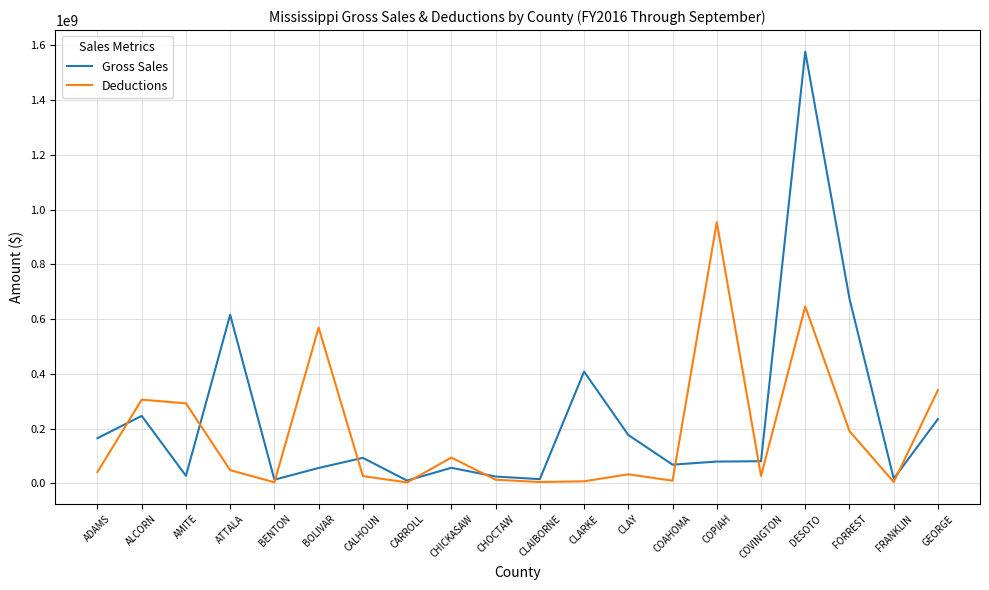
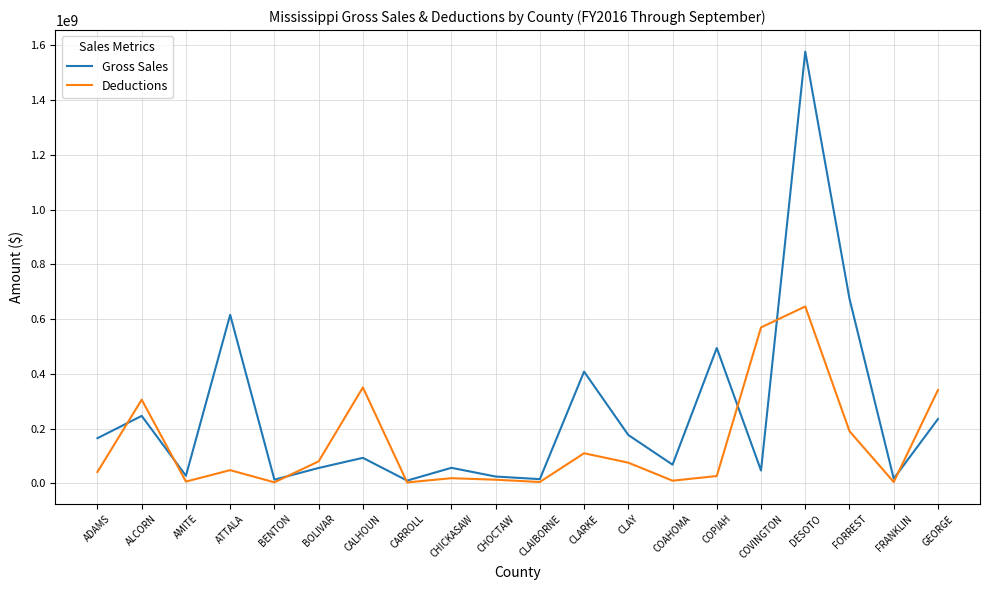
Deductions, AMITE: 290000000 -> 10000000
Deductions, BOLIVAR: 570000000 -> 80000000
Deductions, CALHOUN: 30000000 -> 350000000
Deductions, CHICKASAW: 90000000 -> 20000000
Deductions, CLARKE: 10000000 -> 110000000
Deductions, CLAY: 30000000 -> 80000000
Gross Sales, COPIAH: 80000000 -> 490000000
Deductions, COPIAH: 950000000 -> 30000000
Gross Sales, COVINGTON: 80000000 -> 50000000
Deductions, COVINGTON: 30000000 -> 570000000
